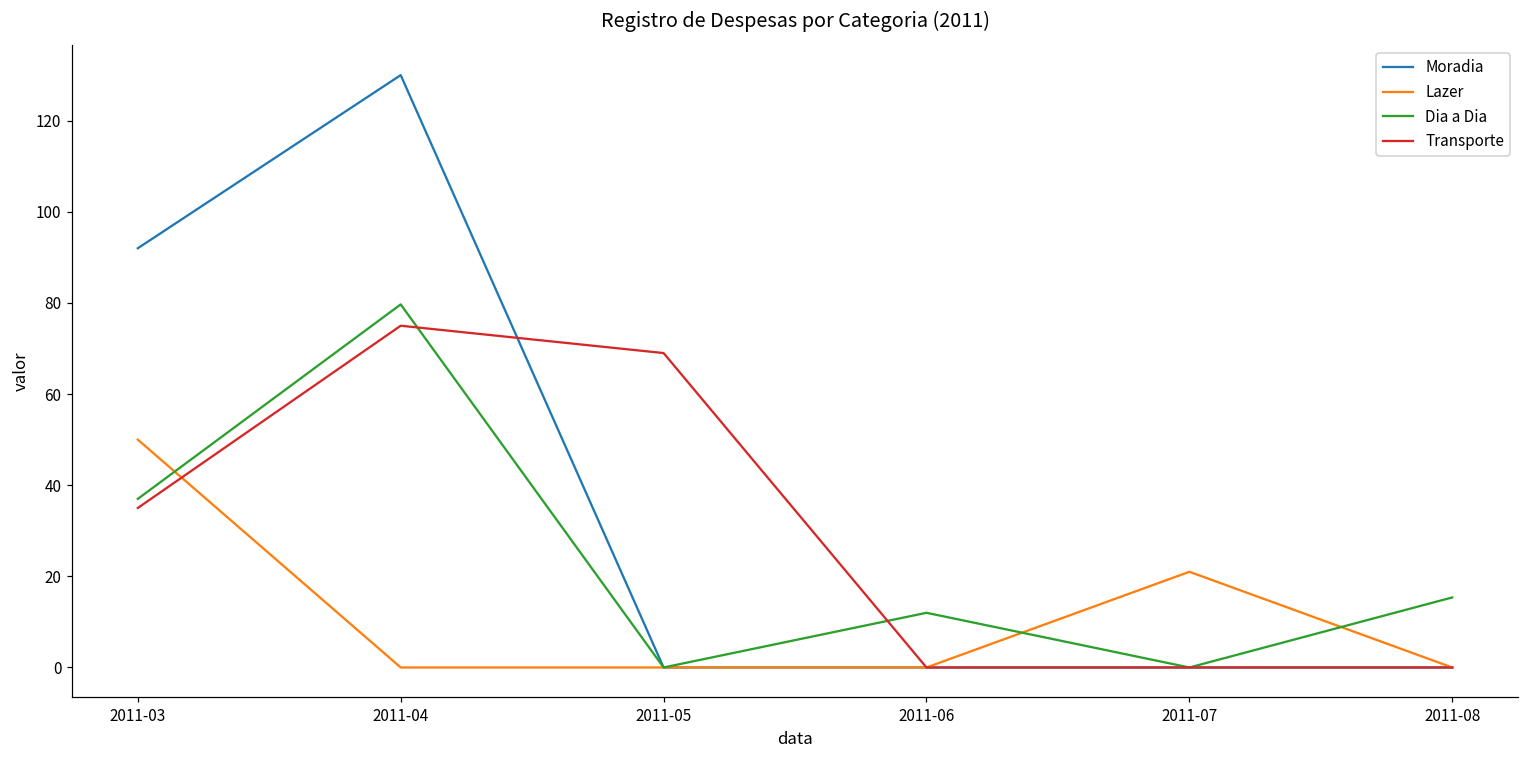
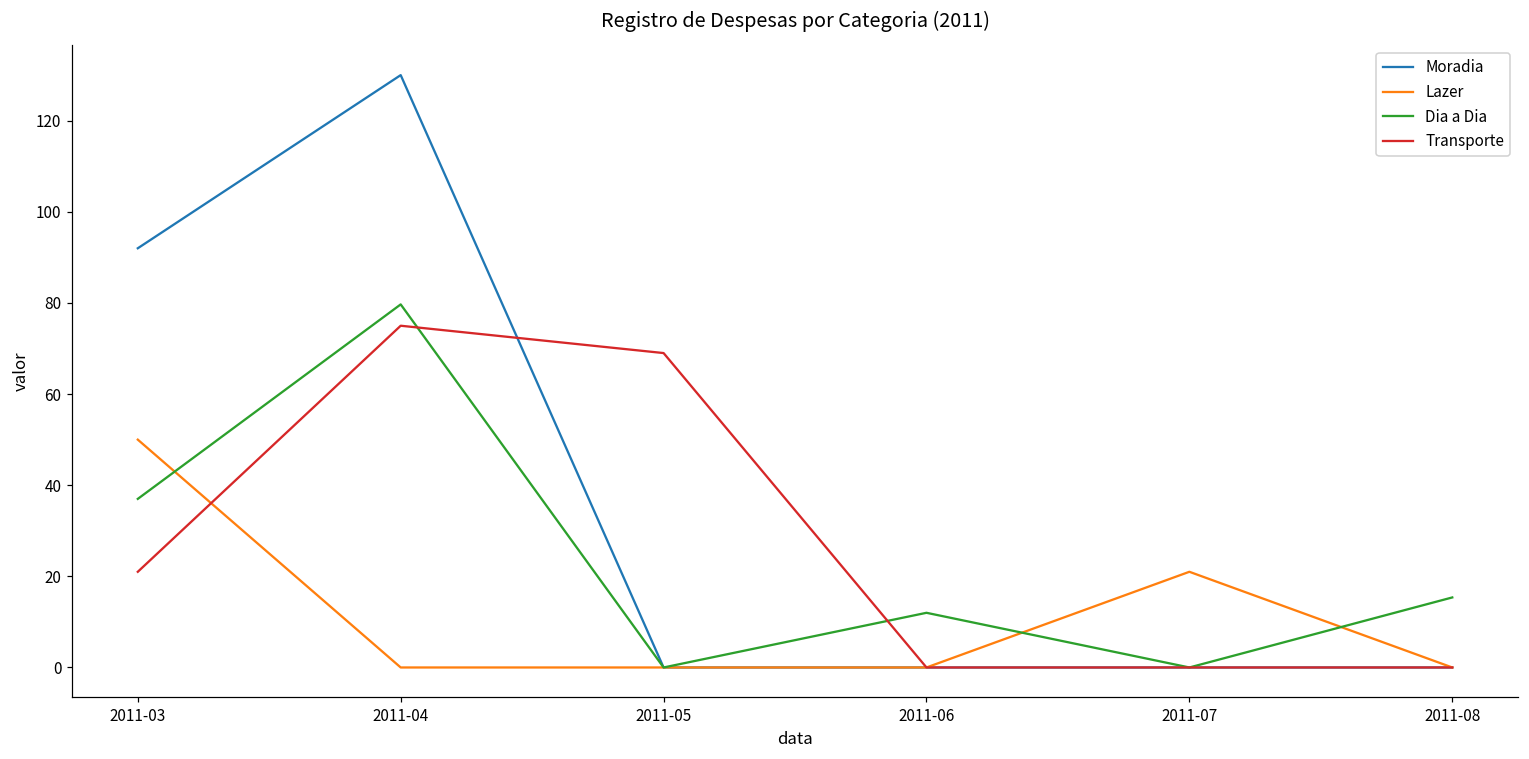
Transporte, 2011-03: 35 -> 21
